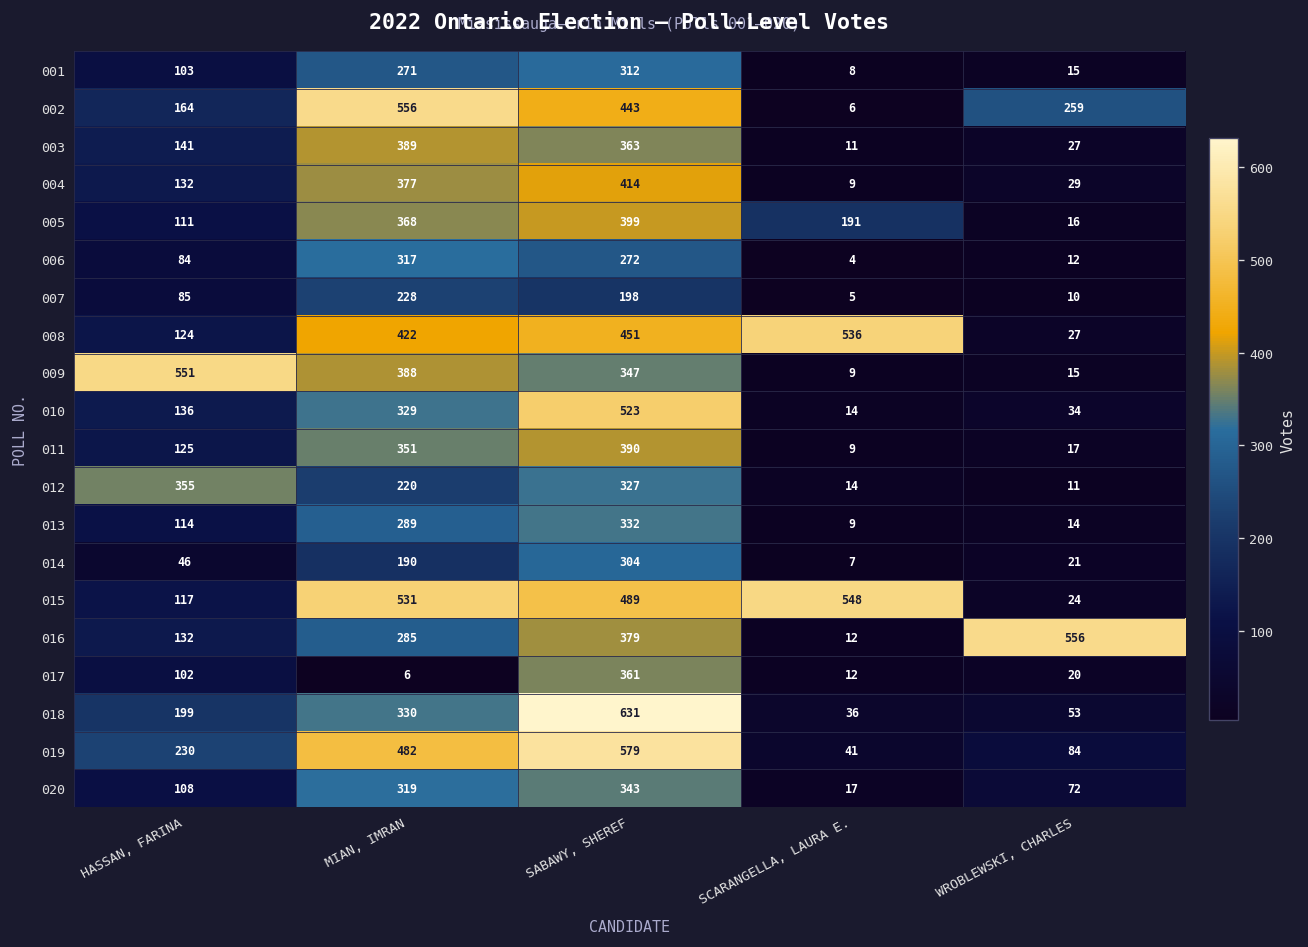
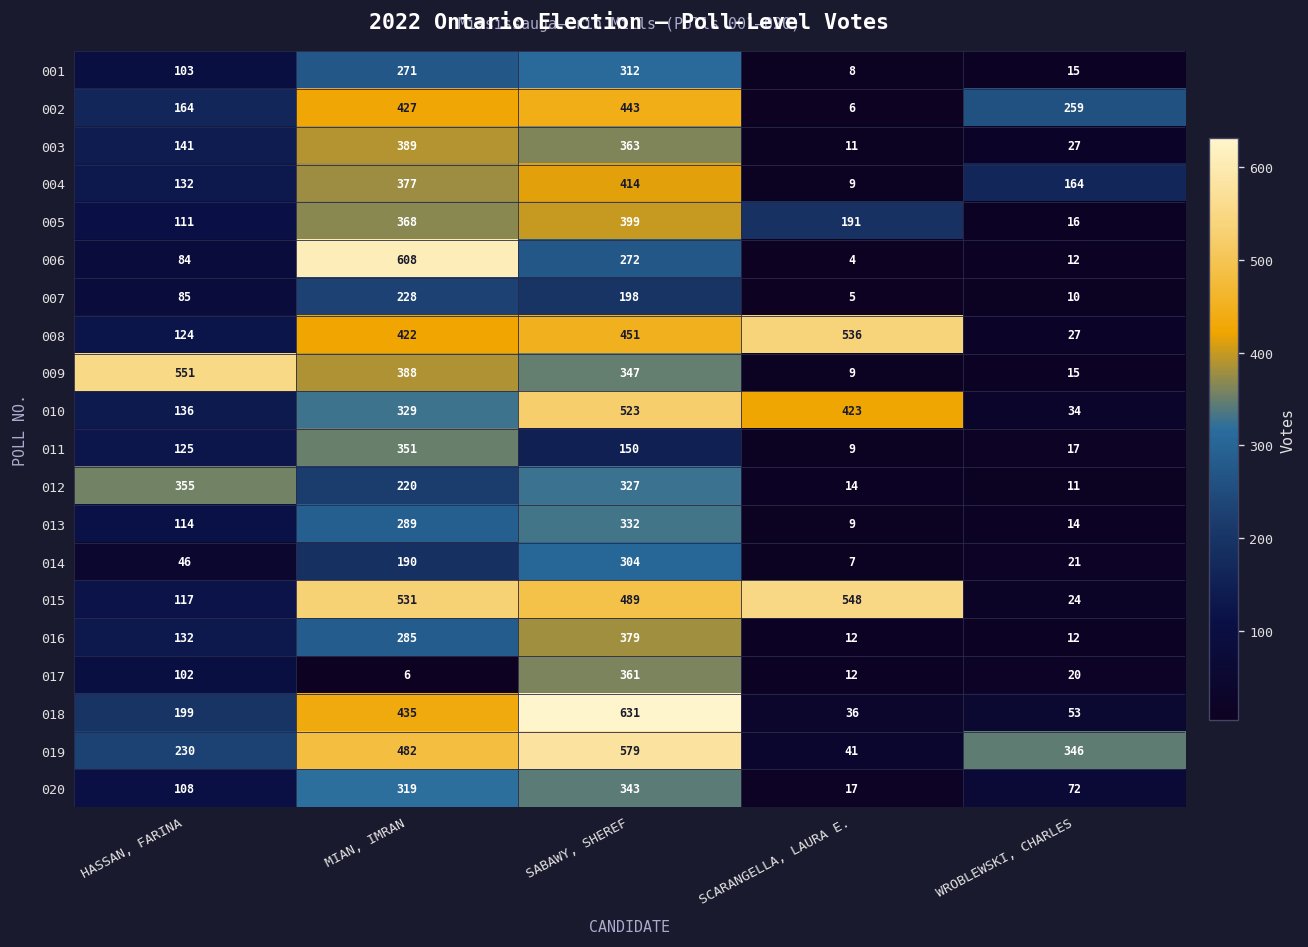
002, MIAN, IMRAN: 556 -> 427
004, WROBLEWSKI, CHARLES: 29 -> 164
006, MIAN, IMRAN: 317 -> 608
010, SCARANGELLA, LAURA E.: 14 -> 423
011, SABAWY, SHEREF: 390 -> 150
016, WROBLEWSKI, CHARLES: 556 -> 12
018, MIAN, IMRAN: 330 -> 435
019, WROBLEWSKI, CHARLES: 84 -> 346
